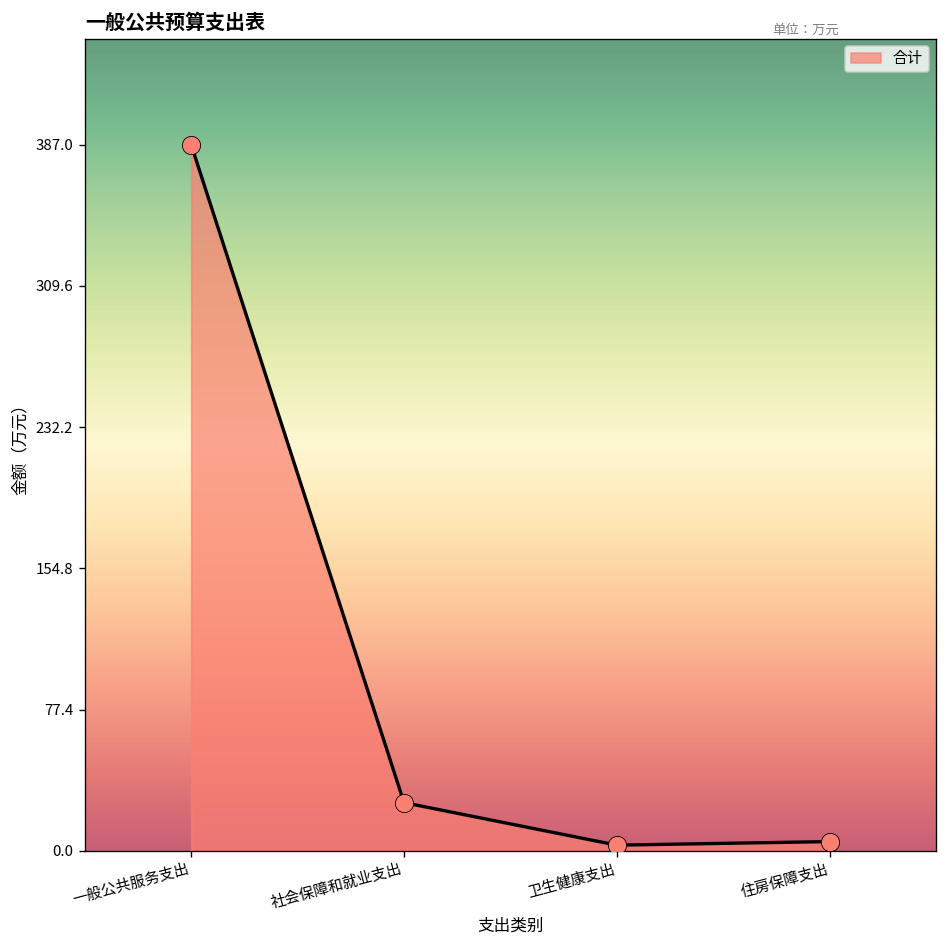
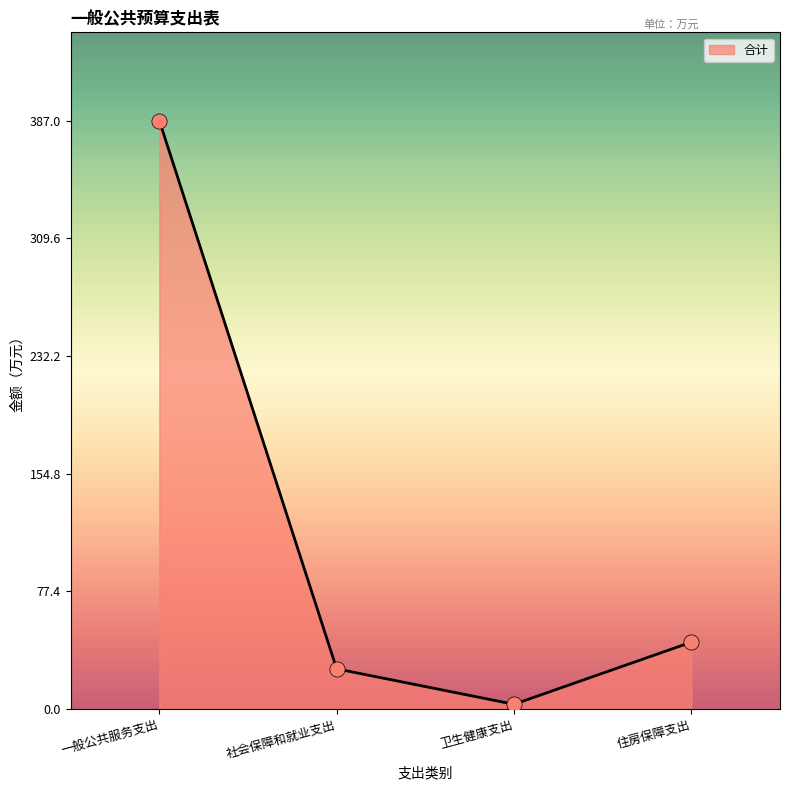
住房保障支出: 5 -> 44
